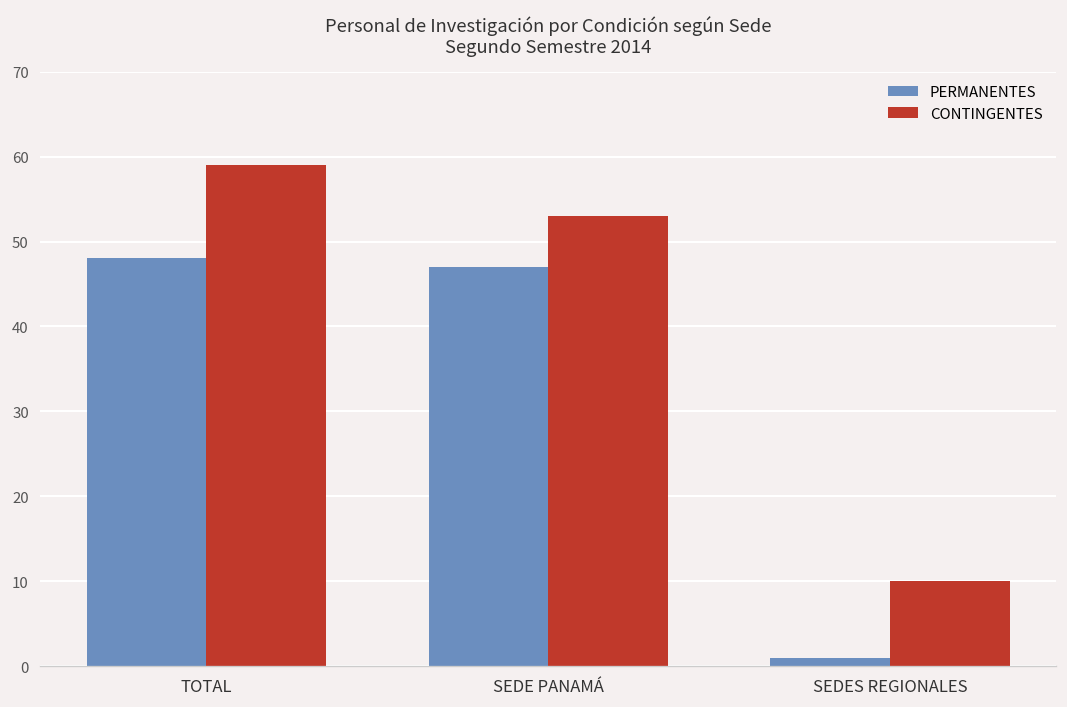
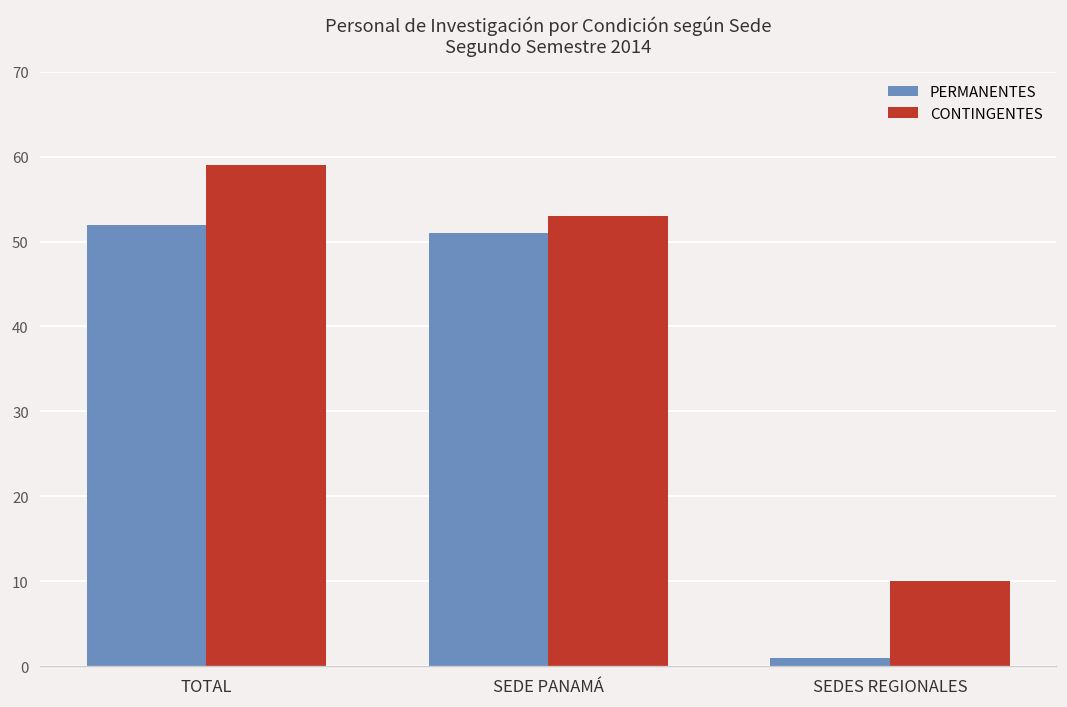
PERMANENTES, TOTAL: 48 -> 52
PERMANENTES, SEDE PANAMÁ: 47 -> 51
